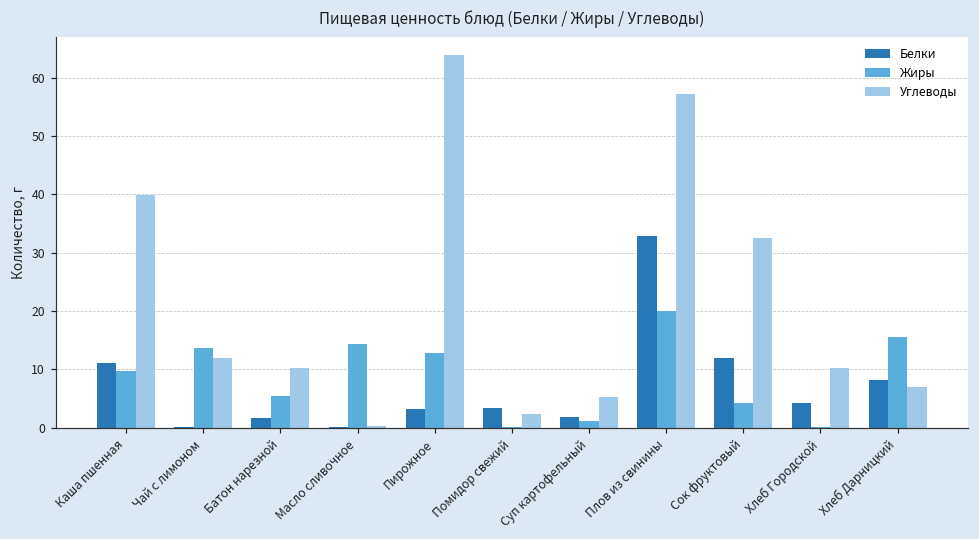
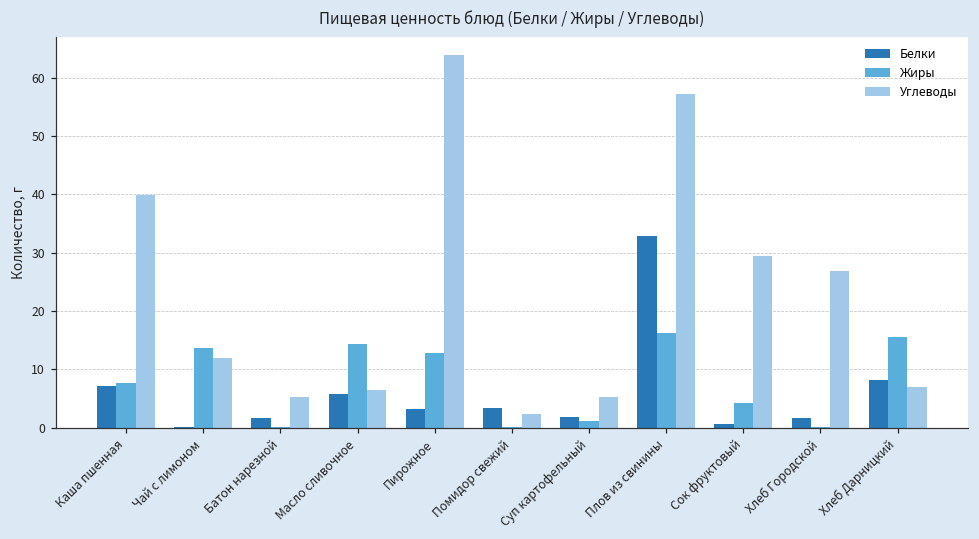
Белки, Каша пшенная: 11 -> 7
Жиры, Каша пшенная: 10 -> 8
Жиры, Батон нарезной: 5 -> 0
Углеводы, Батон нарезной: 10 -> 5
Белки, Масло сливочное: 0 -> 6
Углеводы, Масло сливочное: 0 -> 7
Жиры, Плов из свинины: 20 -> 16
Белки, Сок фруктовый: 12 -> 1
Углеводы, Сок фруктовый: 33 -> 30
Белки, Хлеб Городской: 4 -> 2
Углеводы, Хлеб Городской: 10 -> 27
